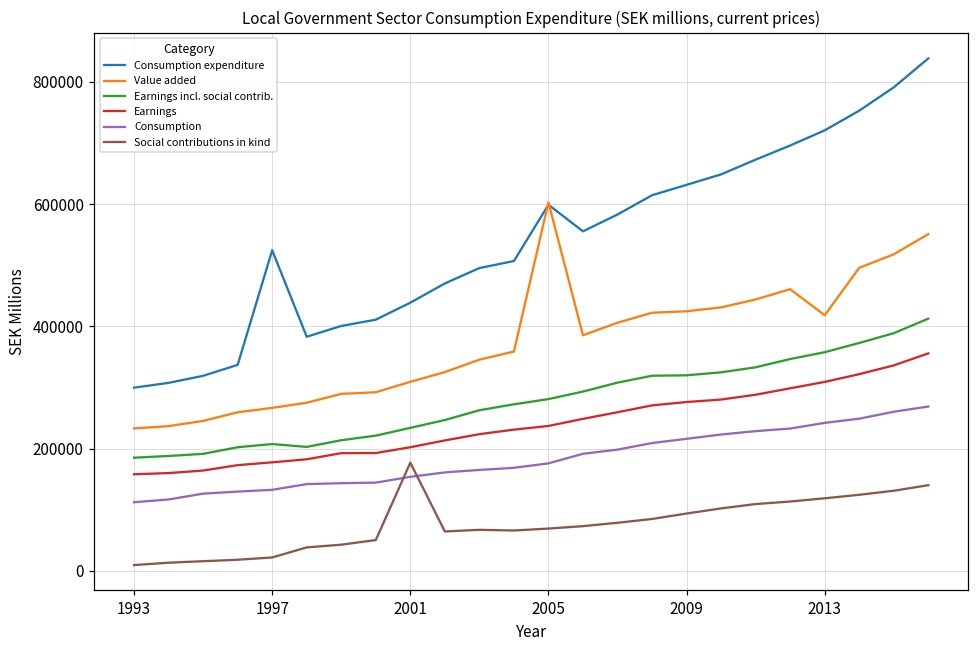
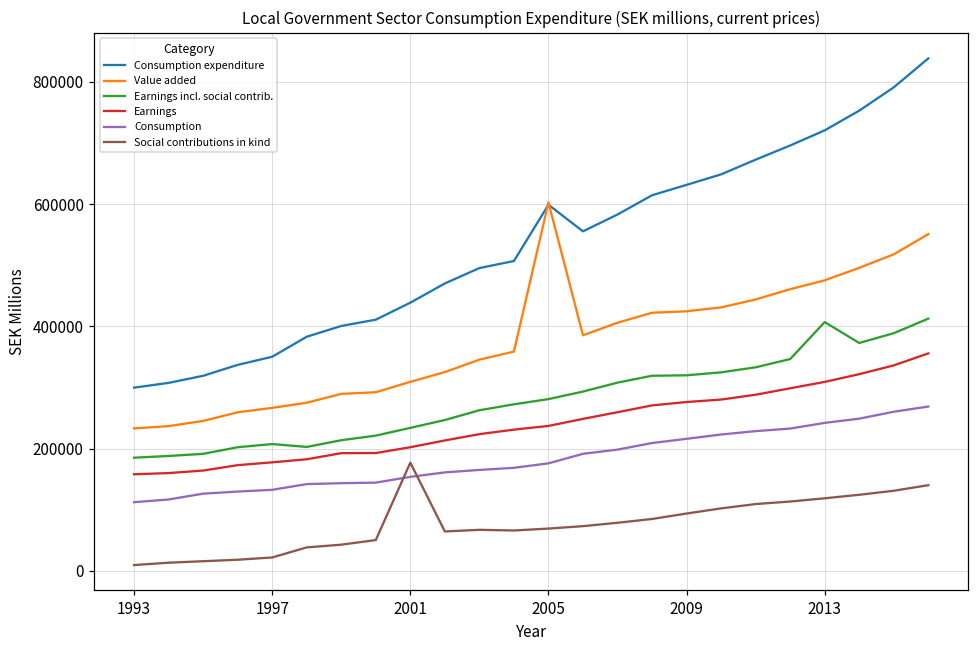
Consumption expenditure, 1997: 520000 -> 350000
Value added, 2013: 420000 -> 480000
Earnings incl. social contrib., 2013: 360000 -> 410000
